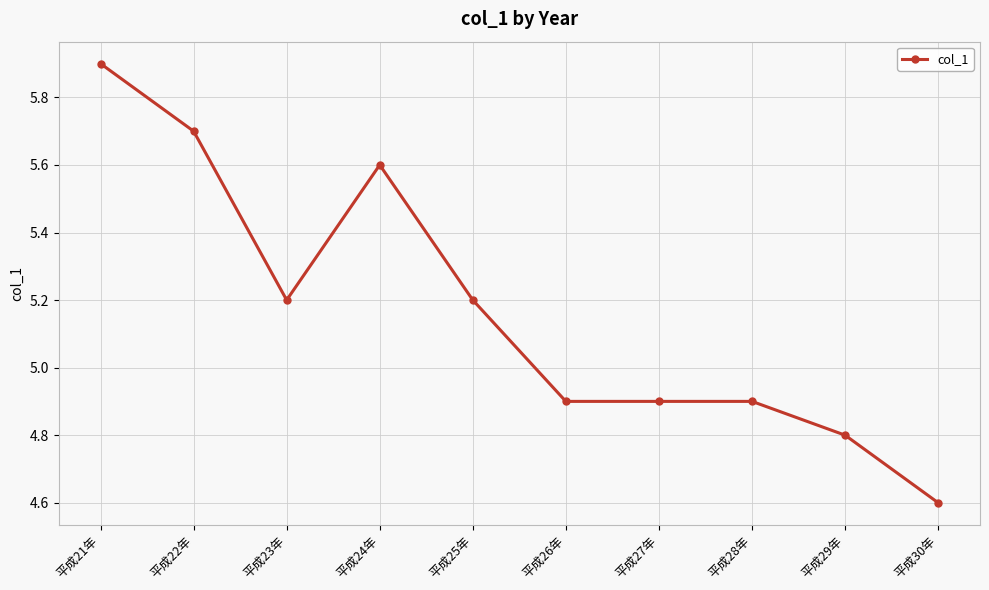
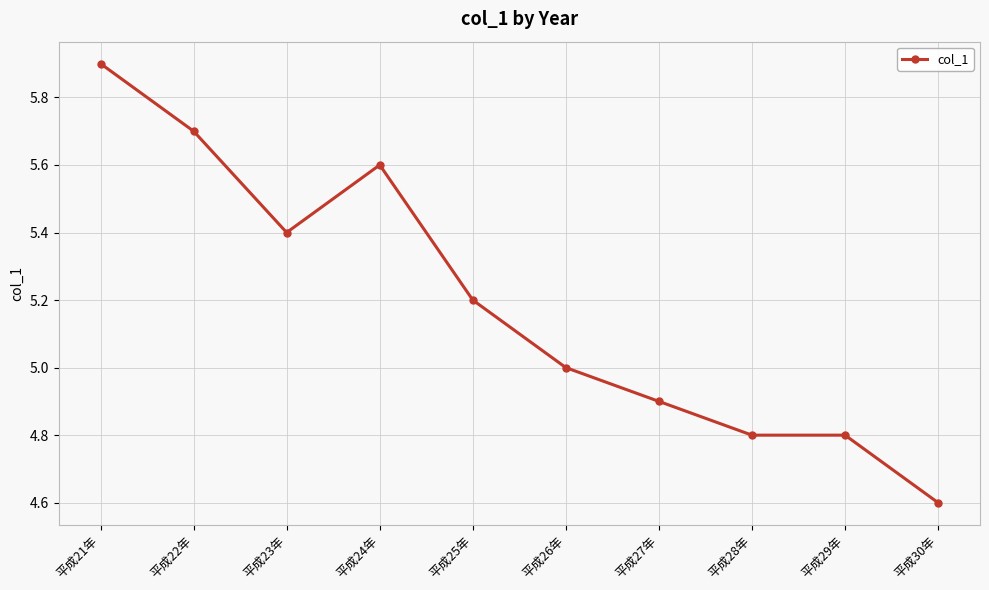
平成23年: 5.2 -> 5.4
平成26年: 4.9 -> 5.0
平成28年: 4.9 -> 4.8
